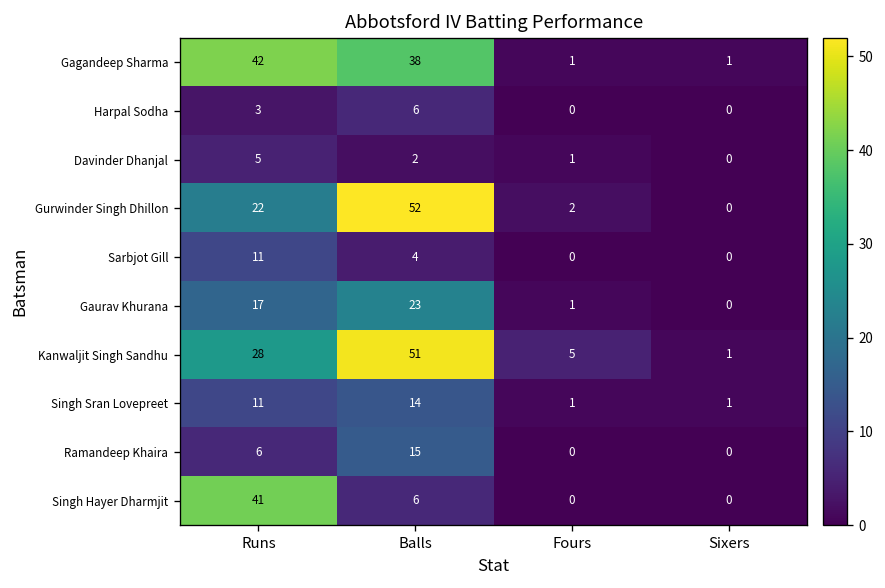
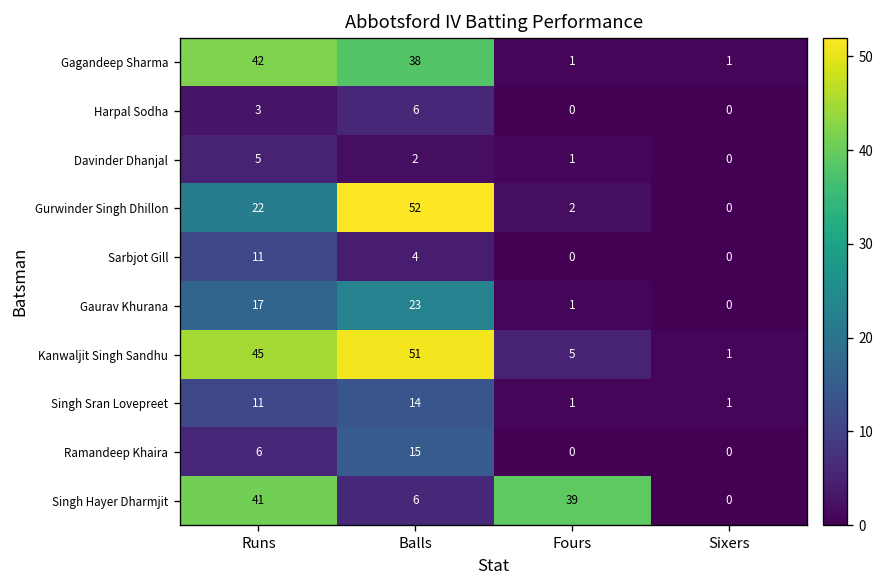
Kanwaljit Singh Sandhu, Runs: 28 -> 45
Singh Hayer Dharmjit, Fours: 0 -> 39
